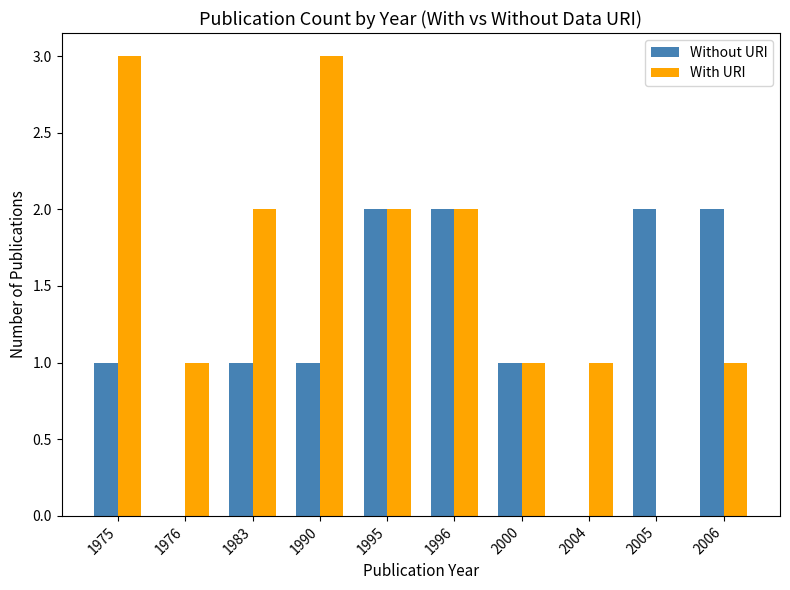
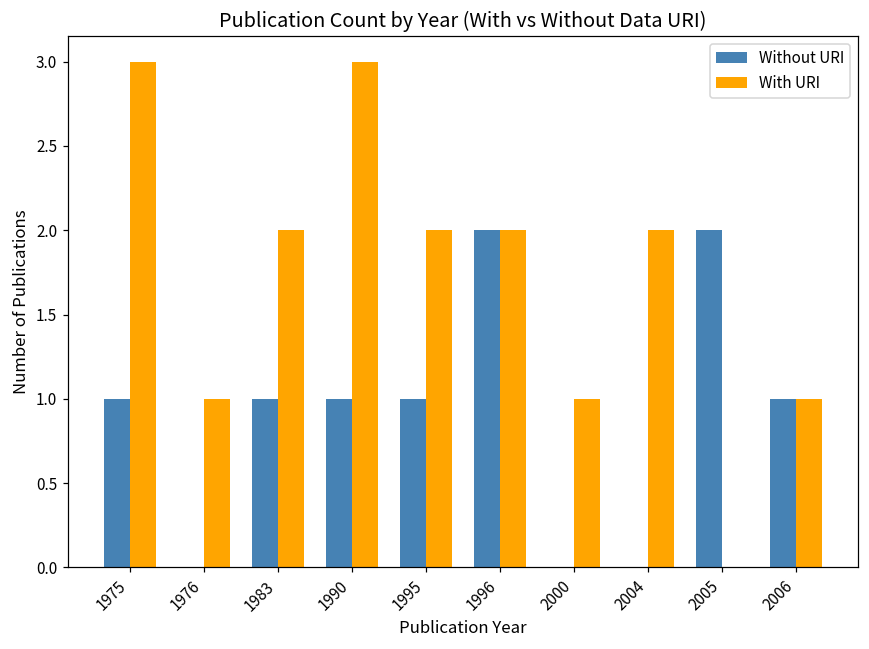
Without URI, 1995: 2 -> 1
Without URI, 2000: 1 -> 0
With URI, 2004: 1 -> 2
Without URI, 2006: 2 -> 1
